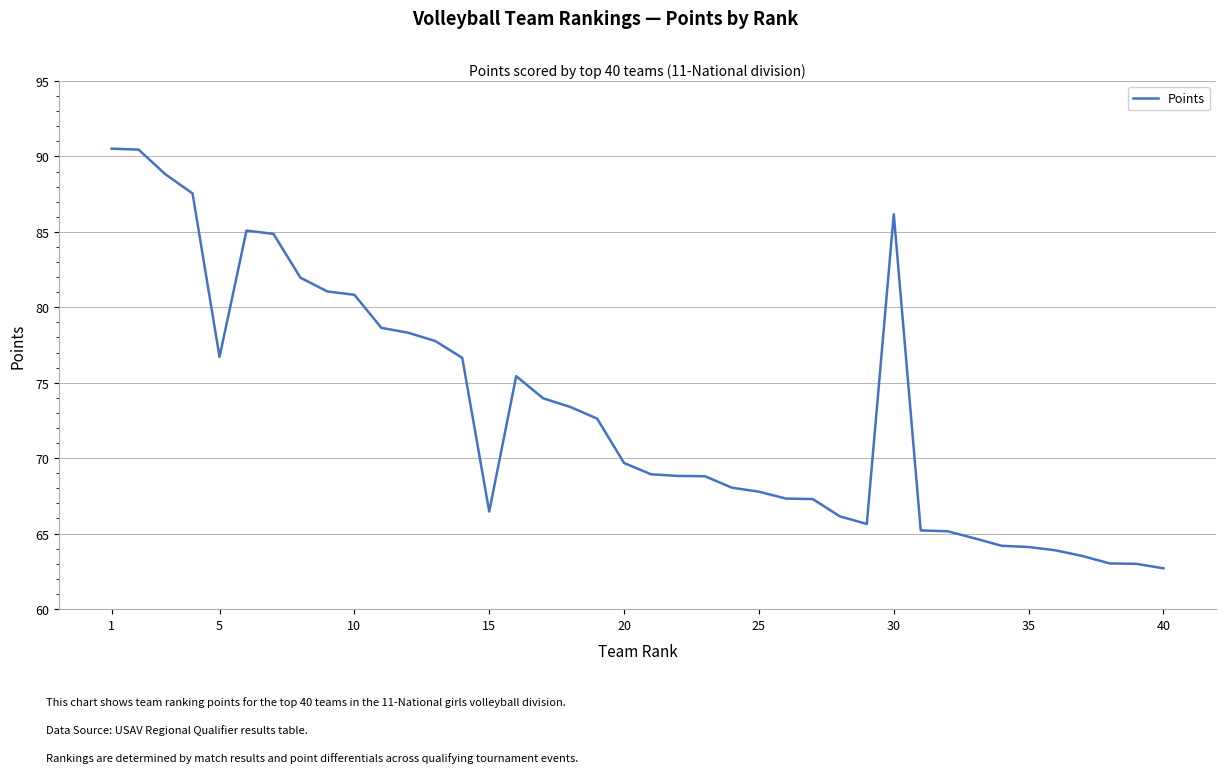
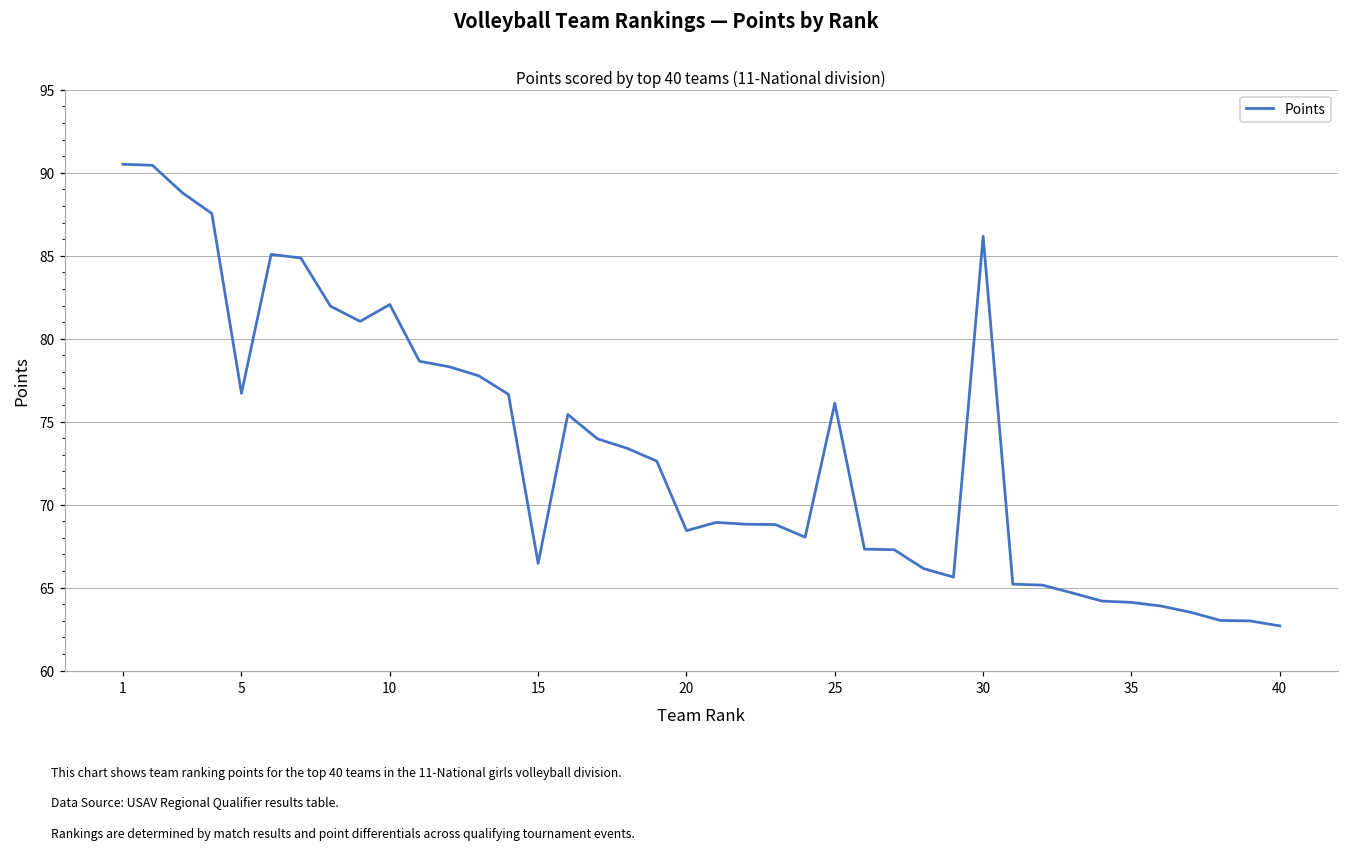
10: 80.8 -> 82.1
20: 69.7 -> 68.4
25: 67.8 -> 76.1
